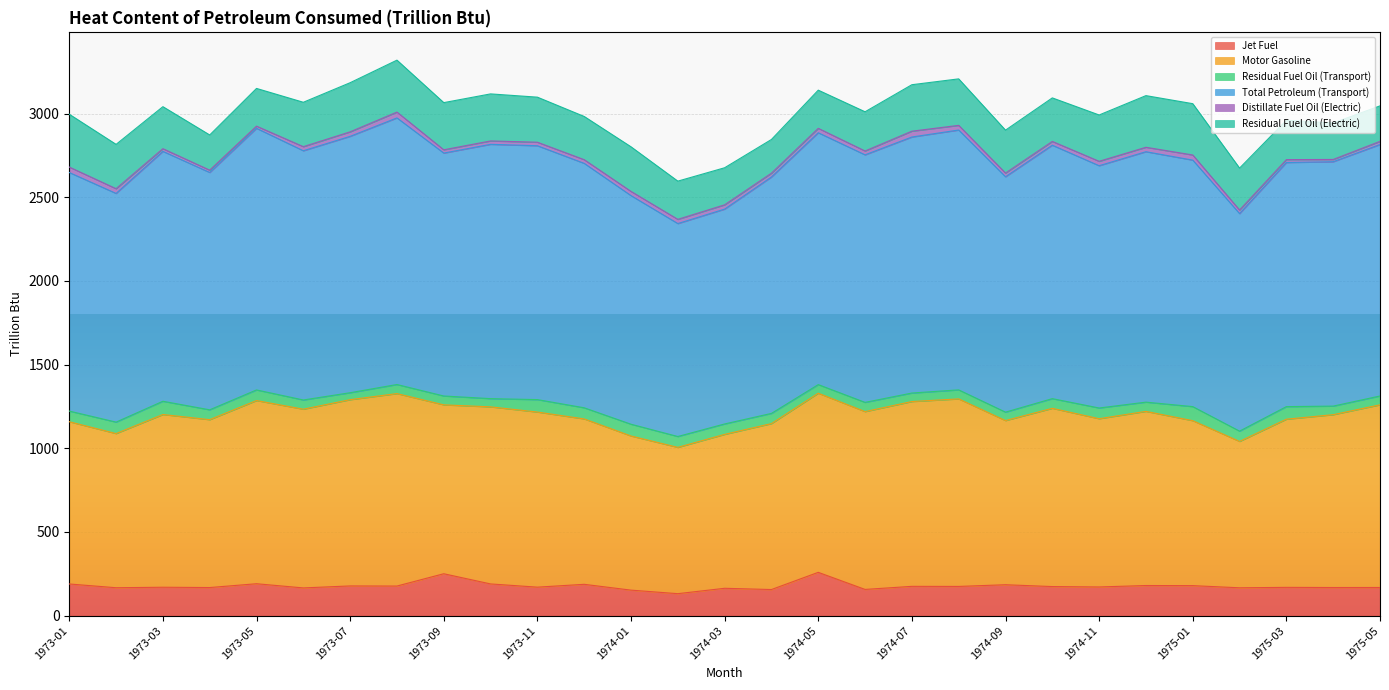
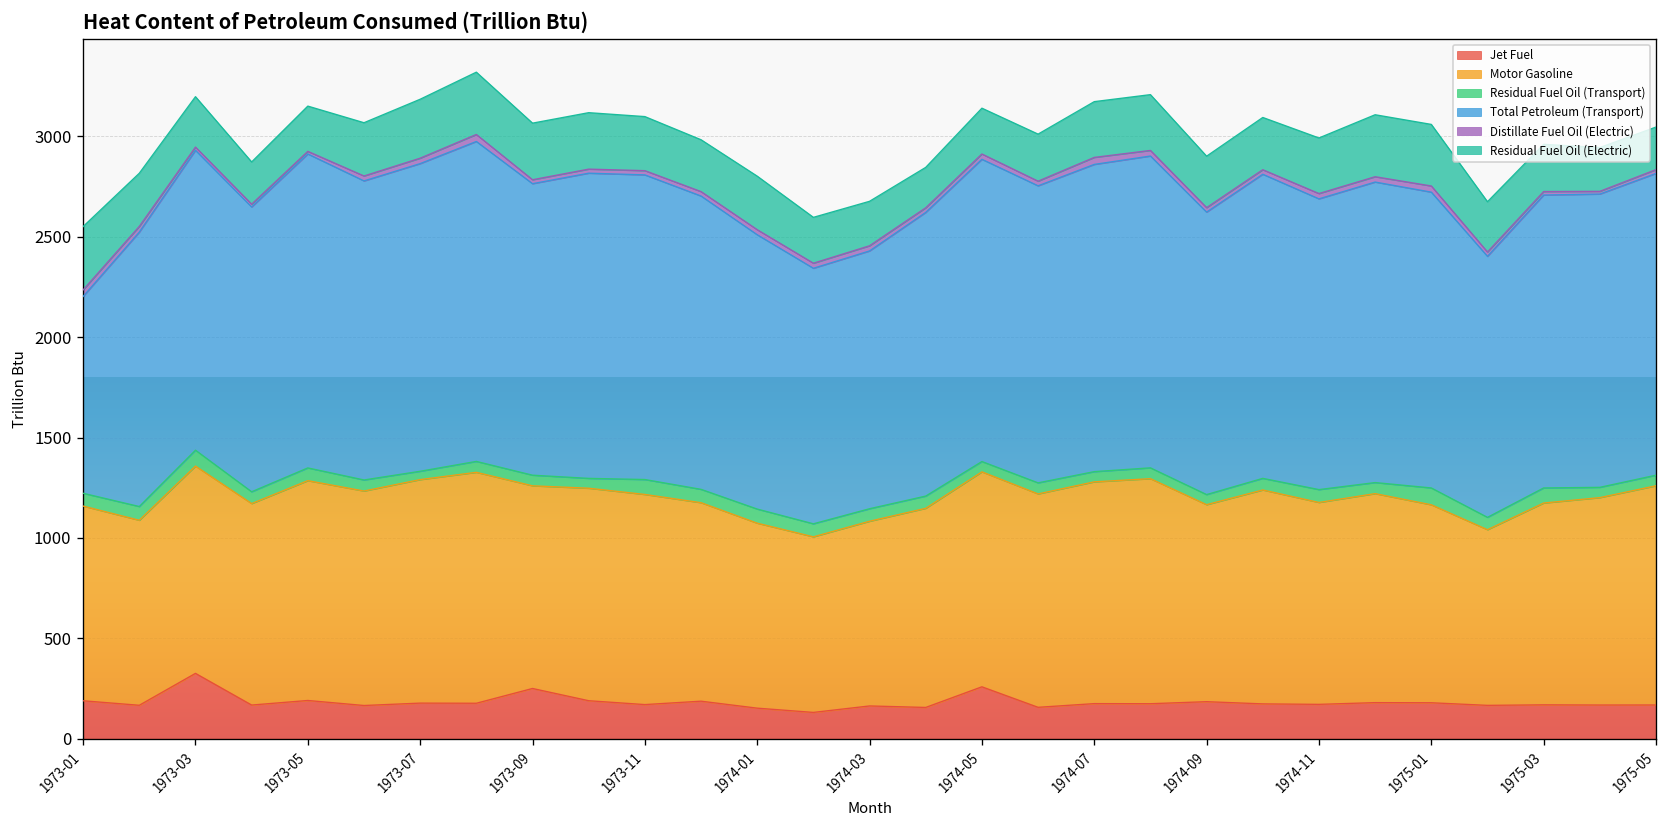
Total Petroleum (Transport), 1973-01: 1430 -> 980
Jet Fuel, 1973-03: 170 -> 330
